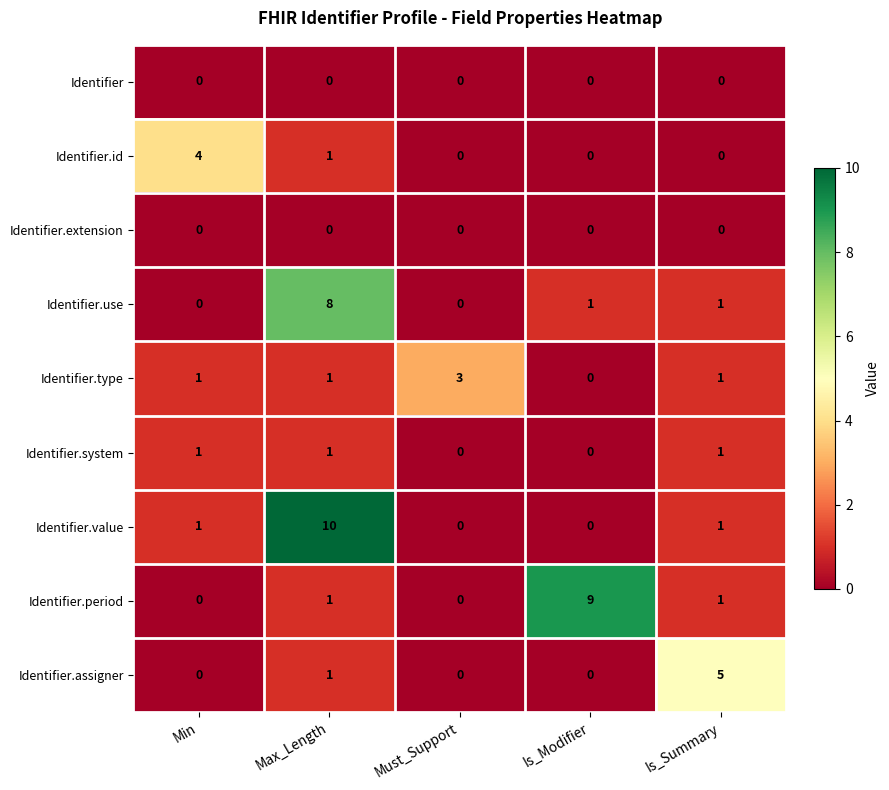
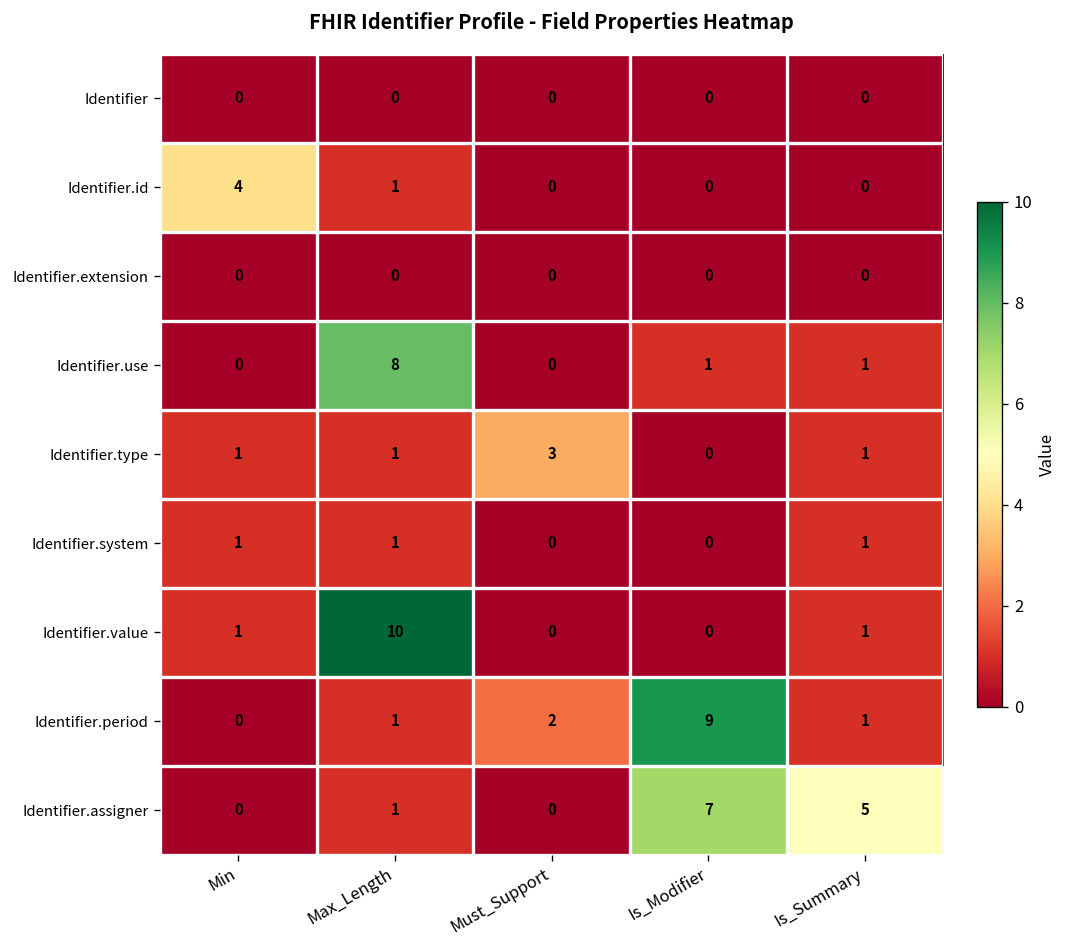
Identifier.period, Must_Support: 0 -> 2
Identifier.assigner, Is_Modifier: 0 -> 7
